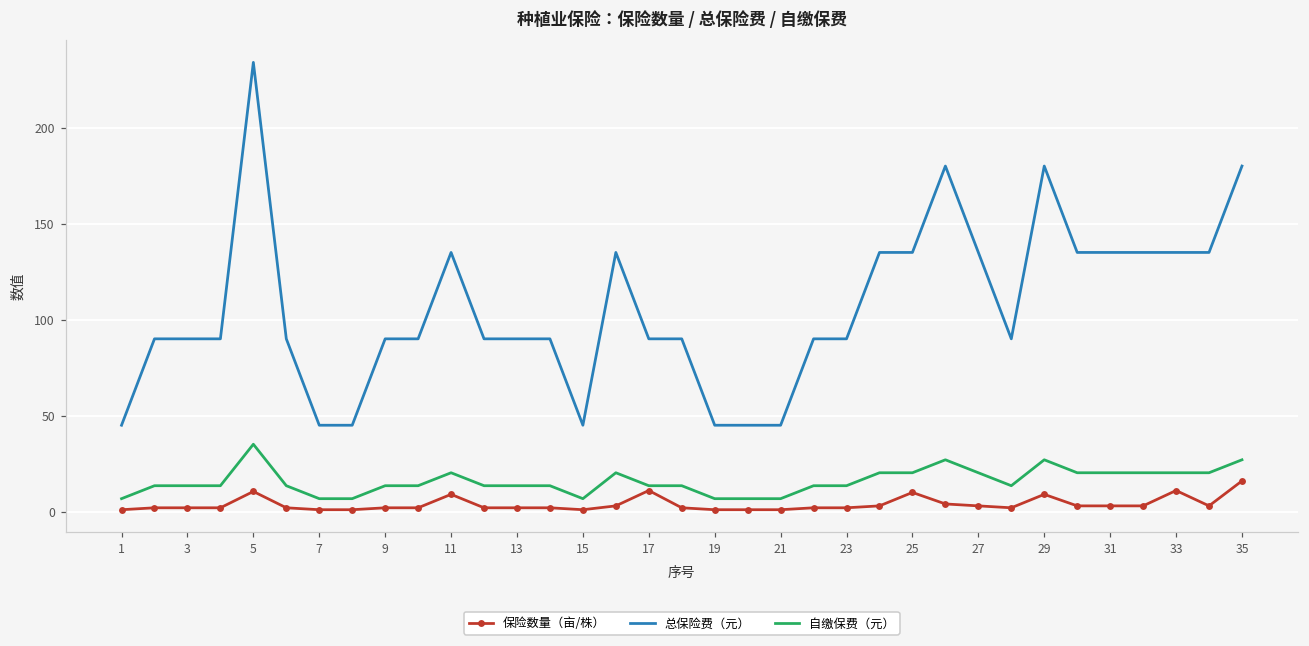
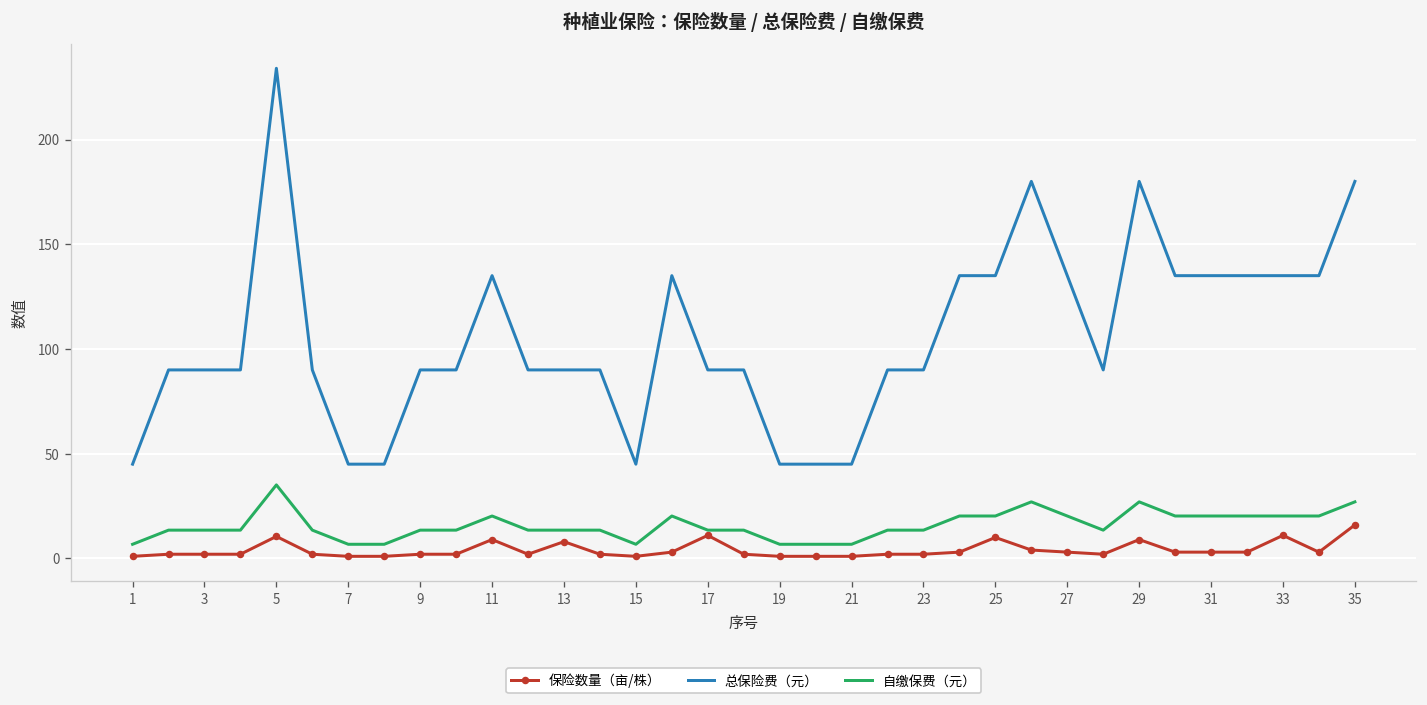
保险数量（亩/株）, 13: 2 -> 8
